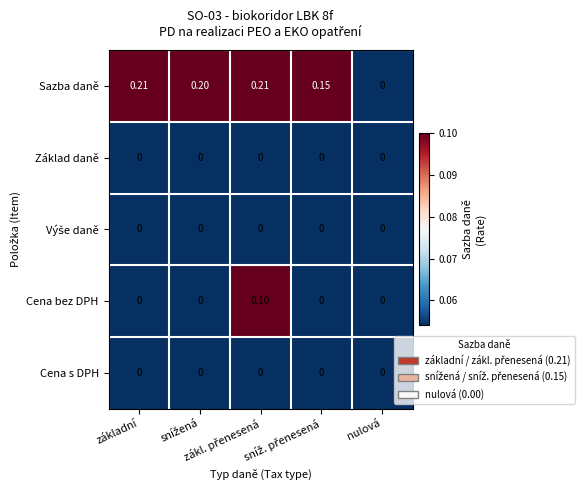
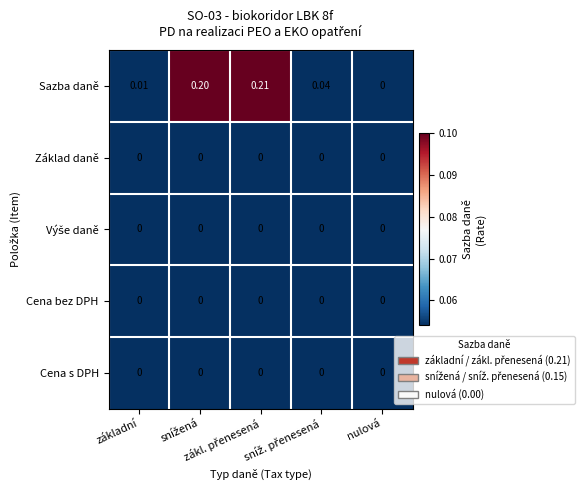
Sazba daně, základní: 0.21 -> 0.01
Sazba daně, sníž. přenesená: 0.15 -> 0.04
Cena bez DPH, zákl. přenesená: 0.10 -> 0
